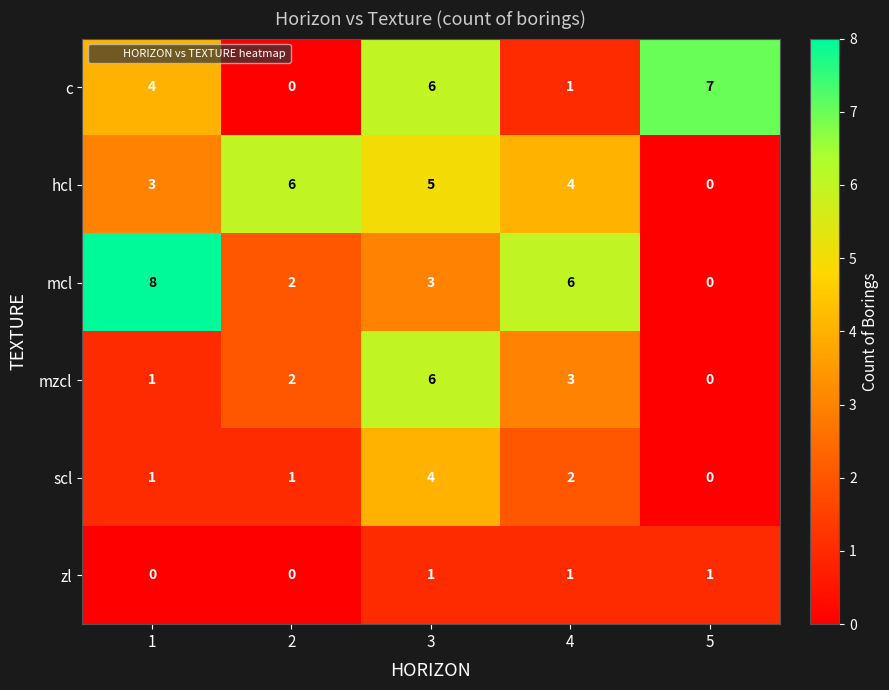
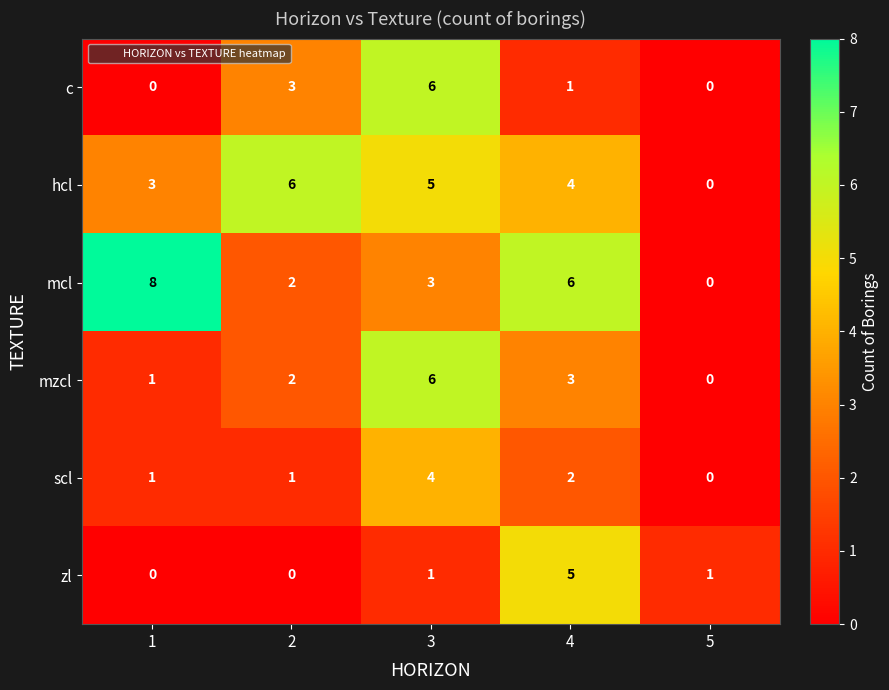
c, 1: 4 -> 0
c, 2: 0 -> 3
c, 5: 7 -> 0
zl, 4: 1 -> 5
